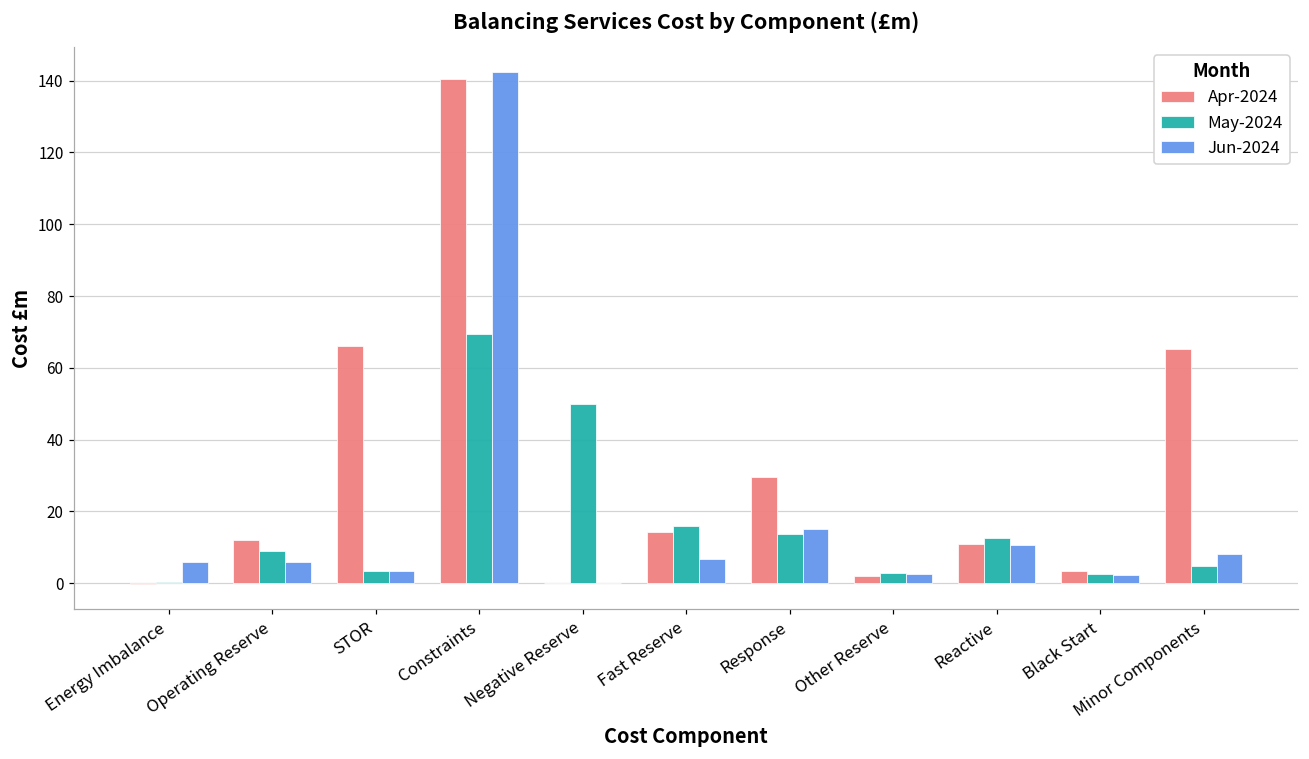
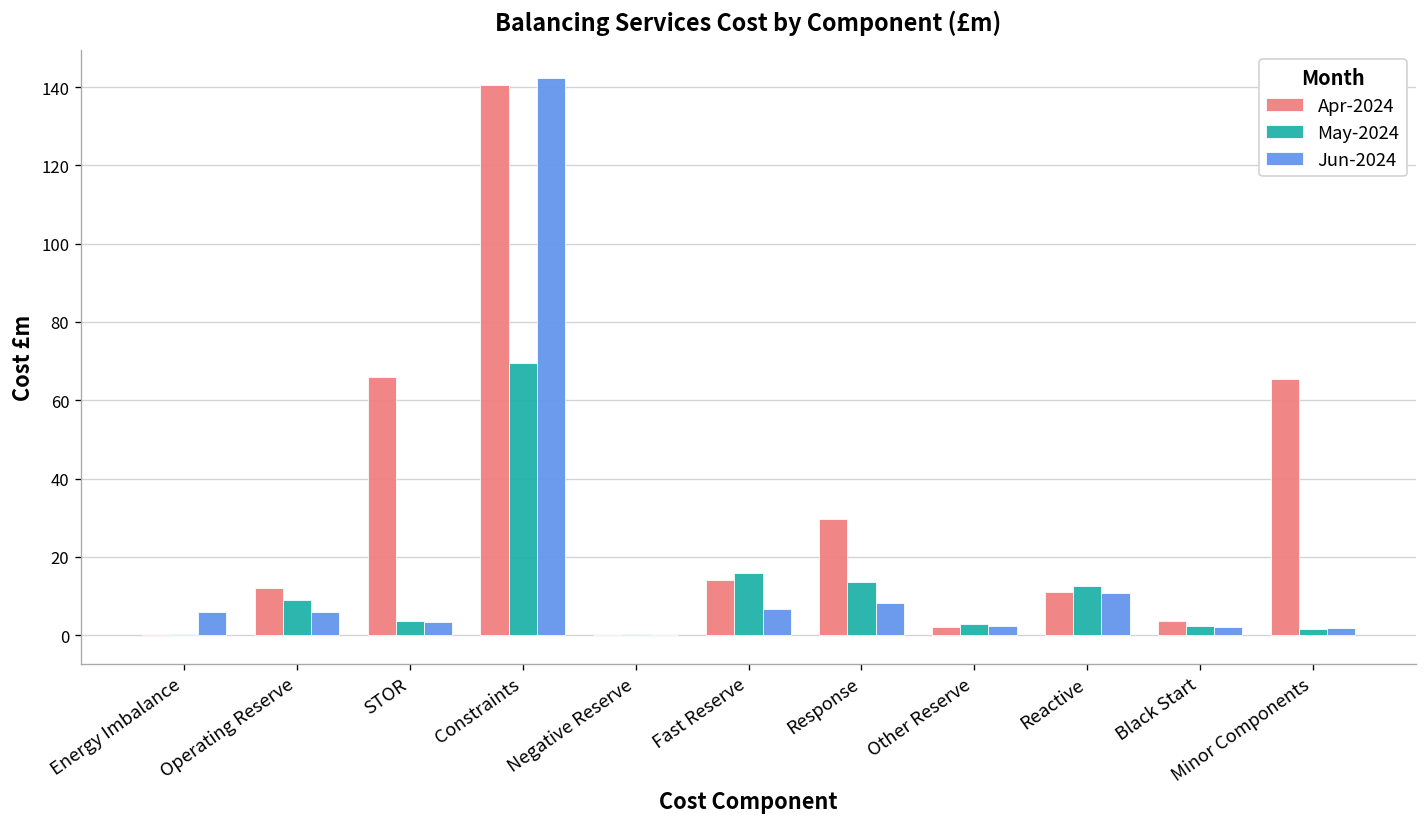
May-2024, Negative Reserve: 50 -> 0
Jun-2024, Response: 15 -> 8
May-2024, Minor Components: 5 -> 2
Jun-2024, Minor Components: 8 -> 2
